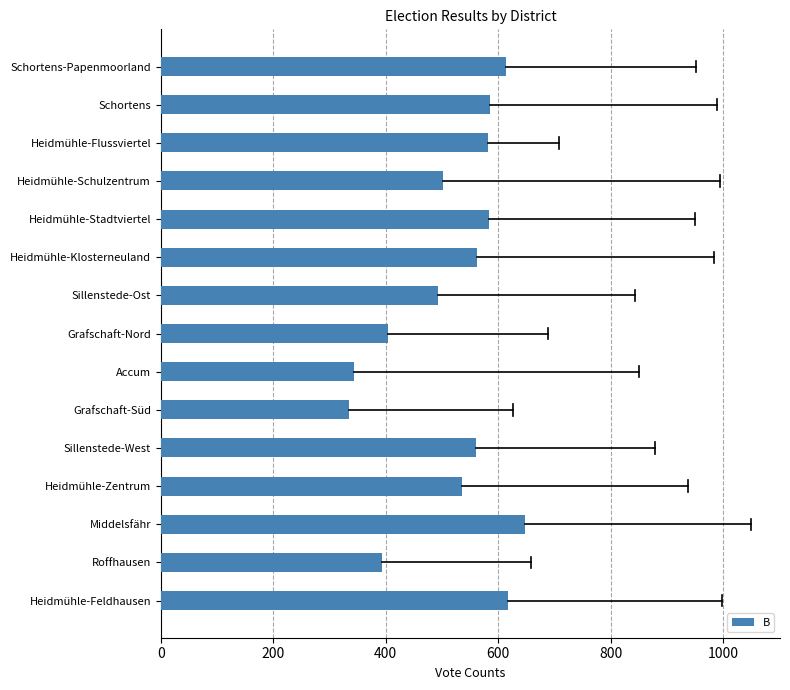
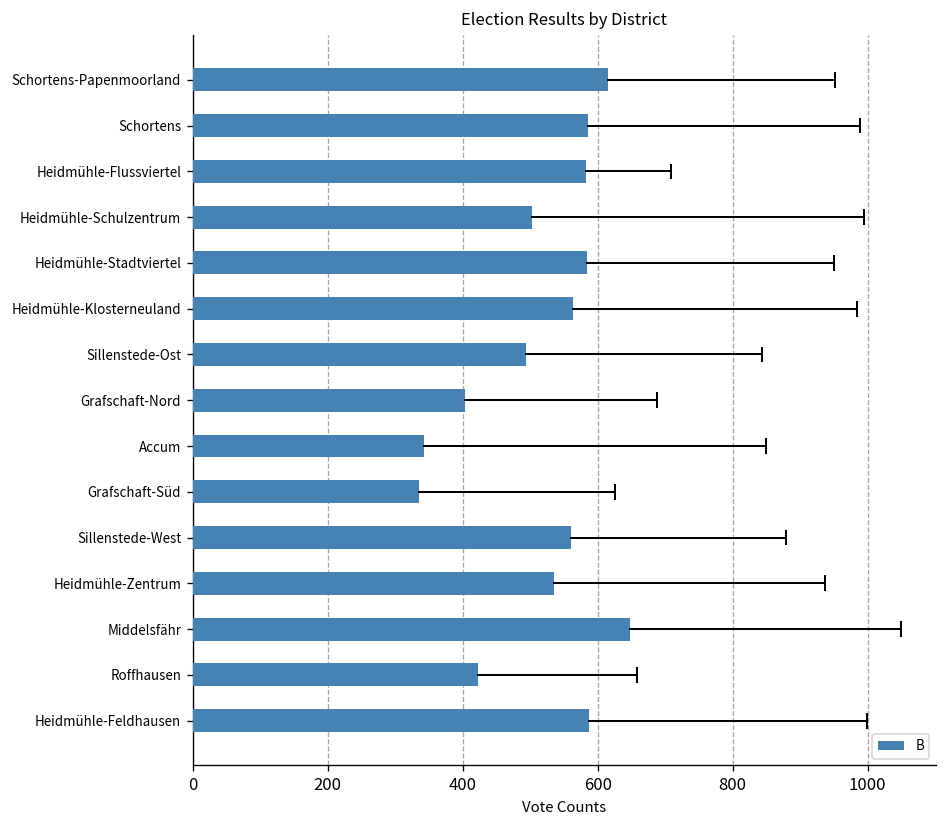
B, Roffhausen: 390 -> 420
B, Heidmühle-Feldhausen: 620 -> 590
